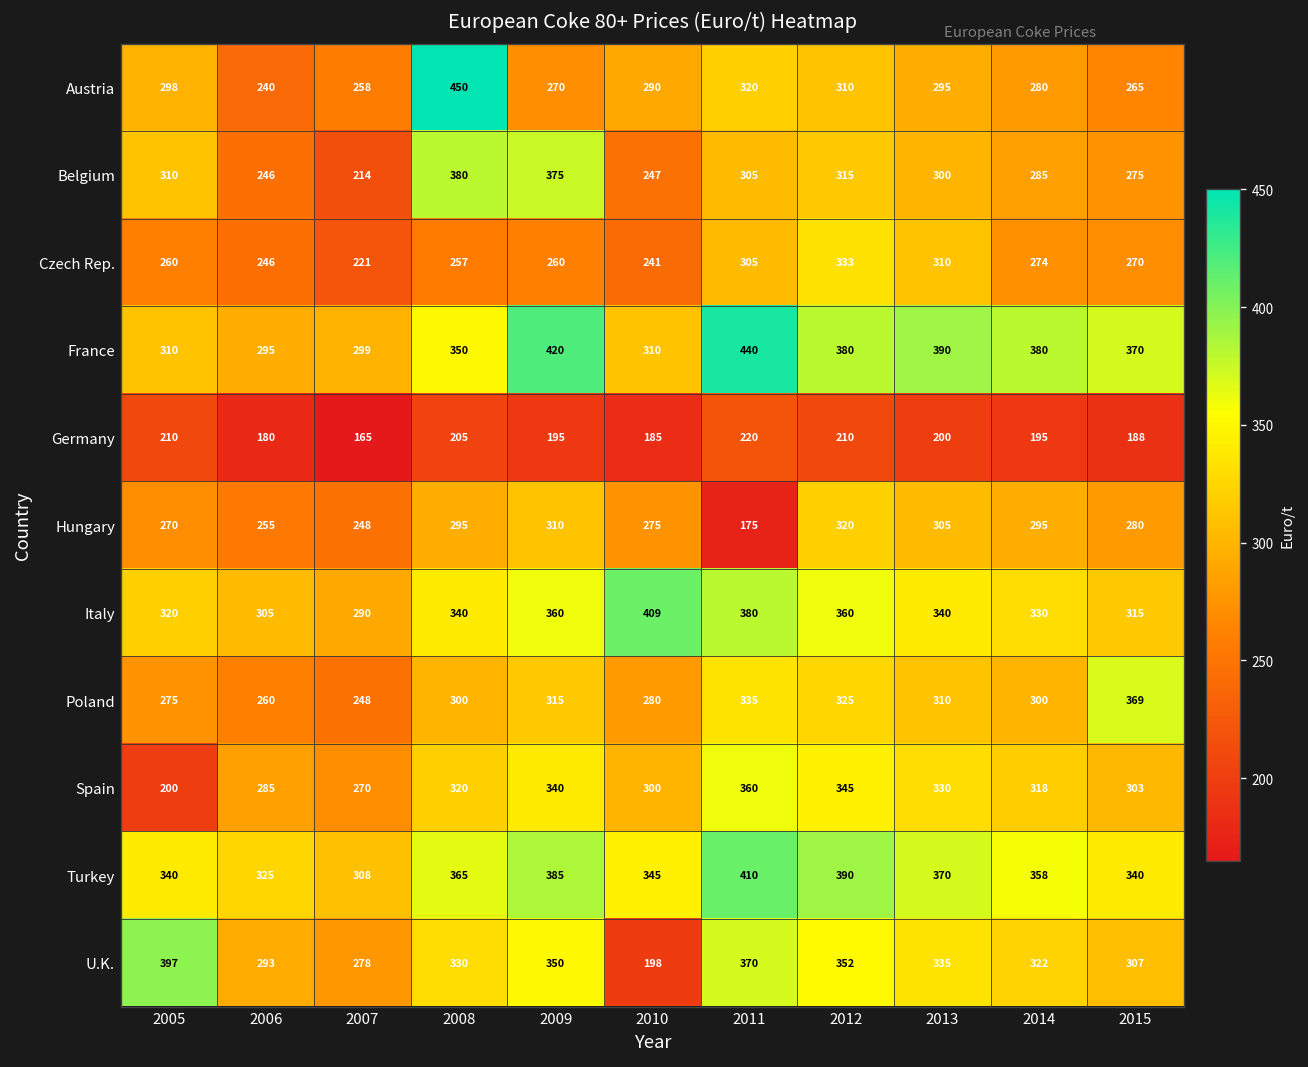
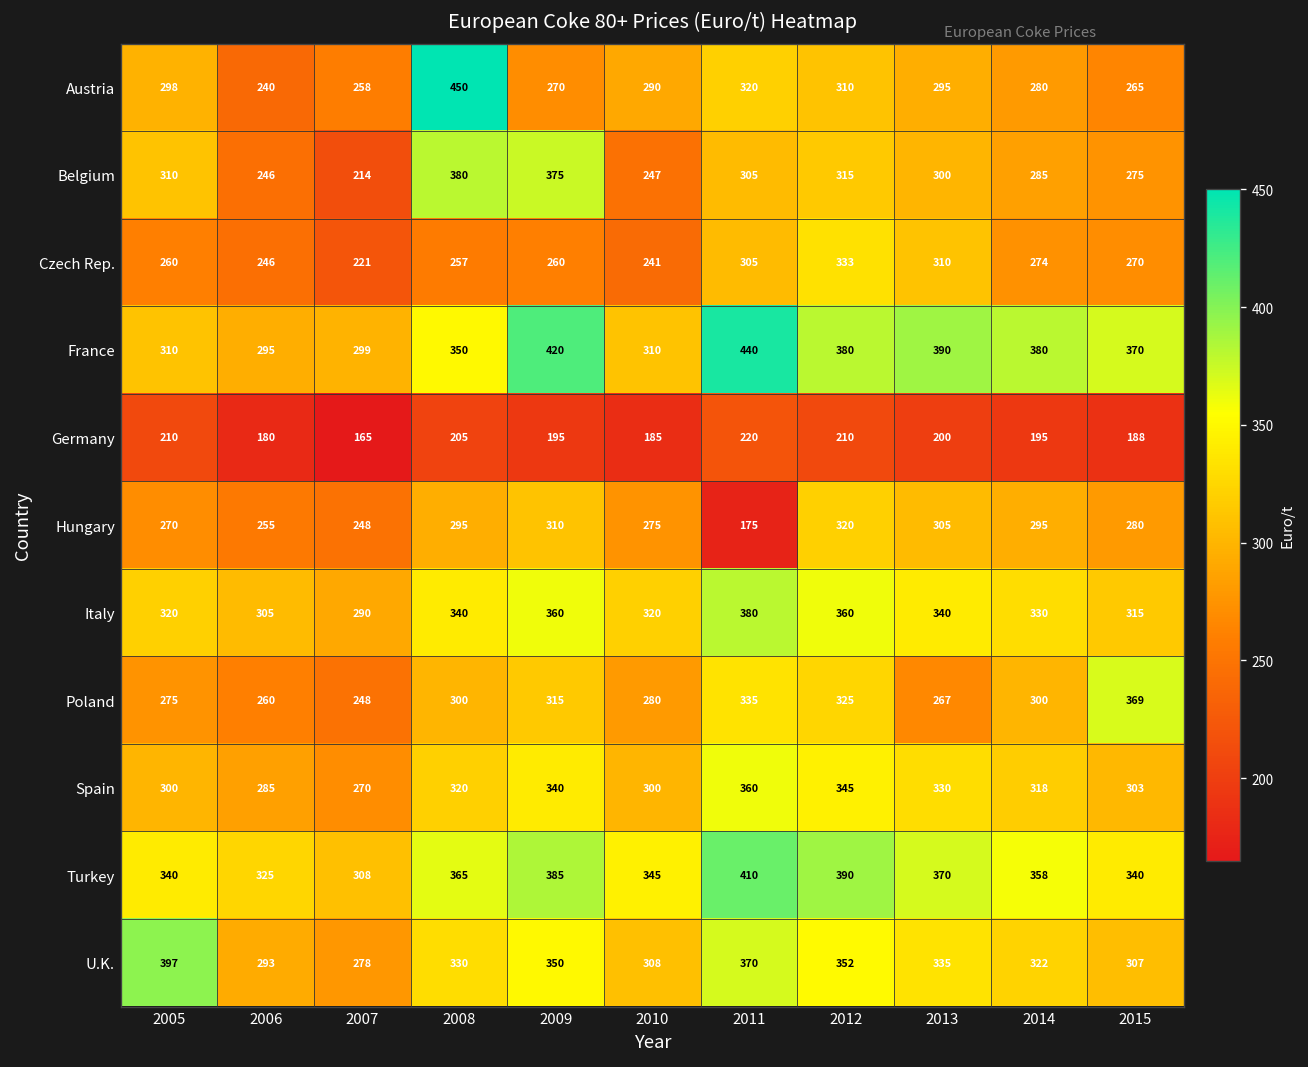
Italy, 2010: 409 -> 320
Poland, 2013: 310 -> 267
Spain, 2005: 200 -> 300
U.K., 2010: 198 -> 308
